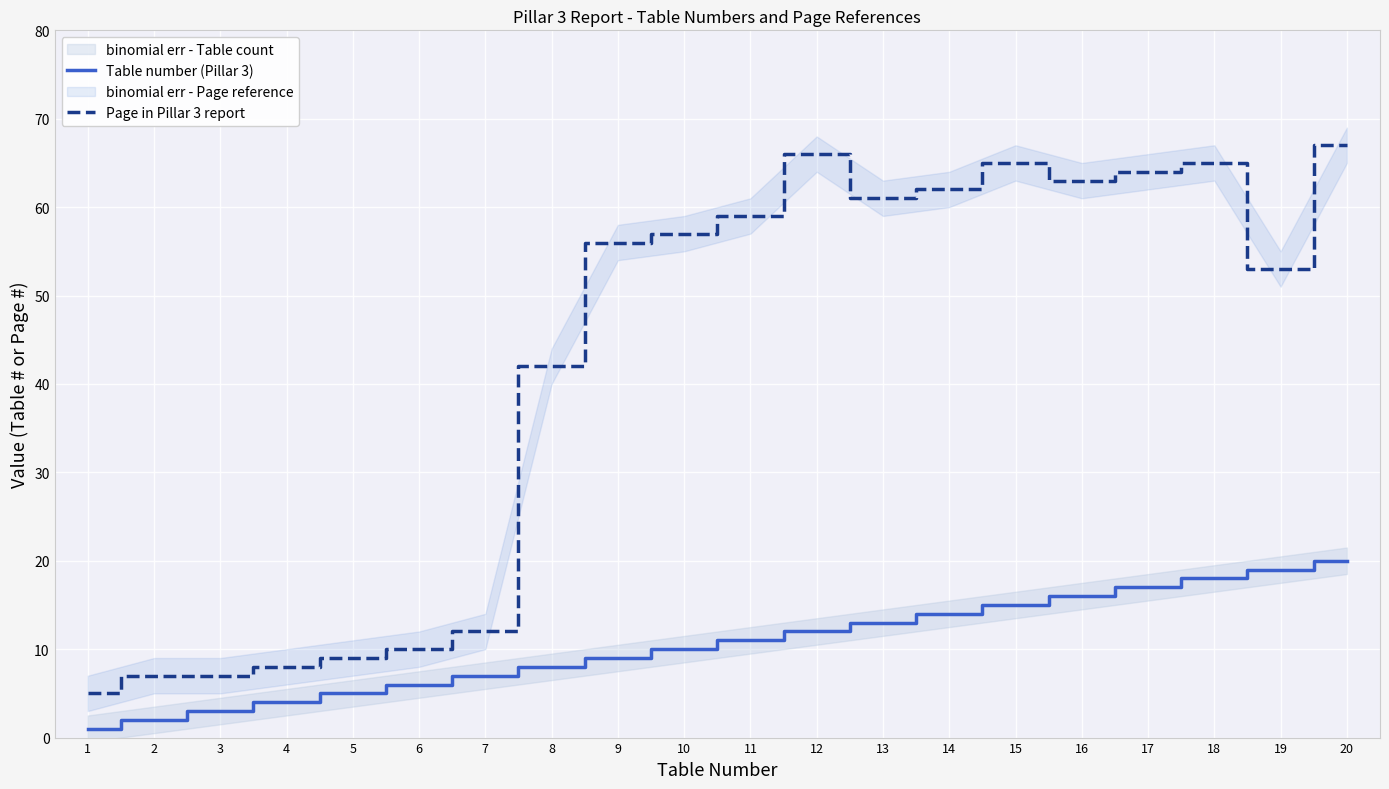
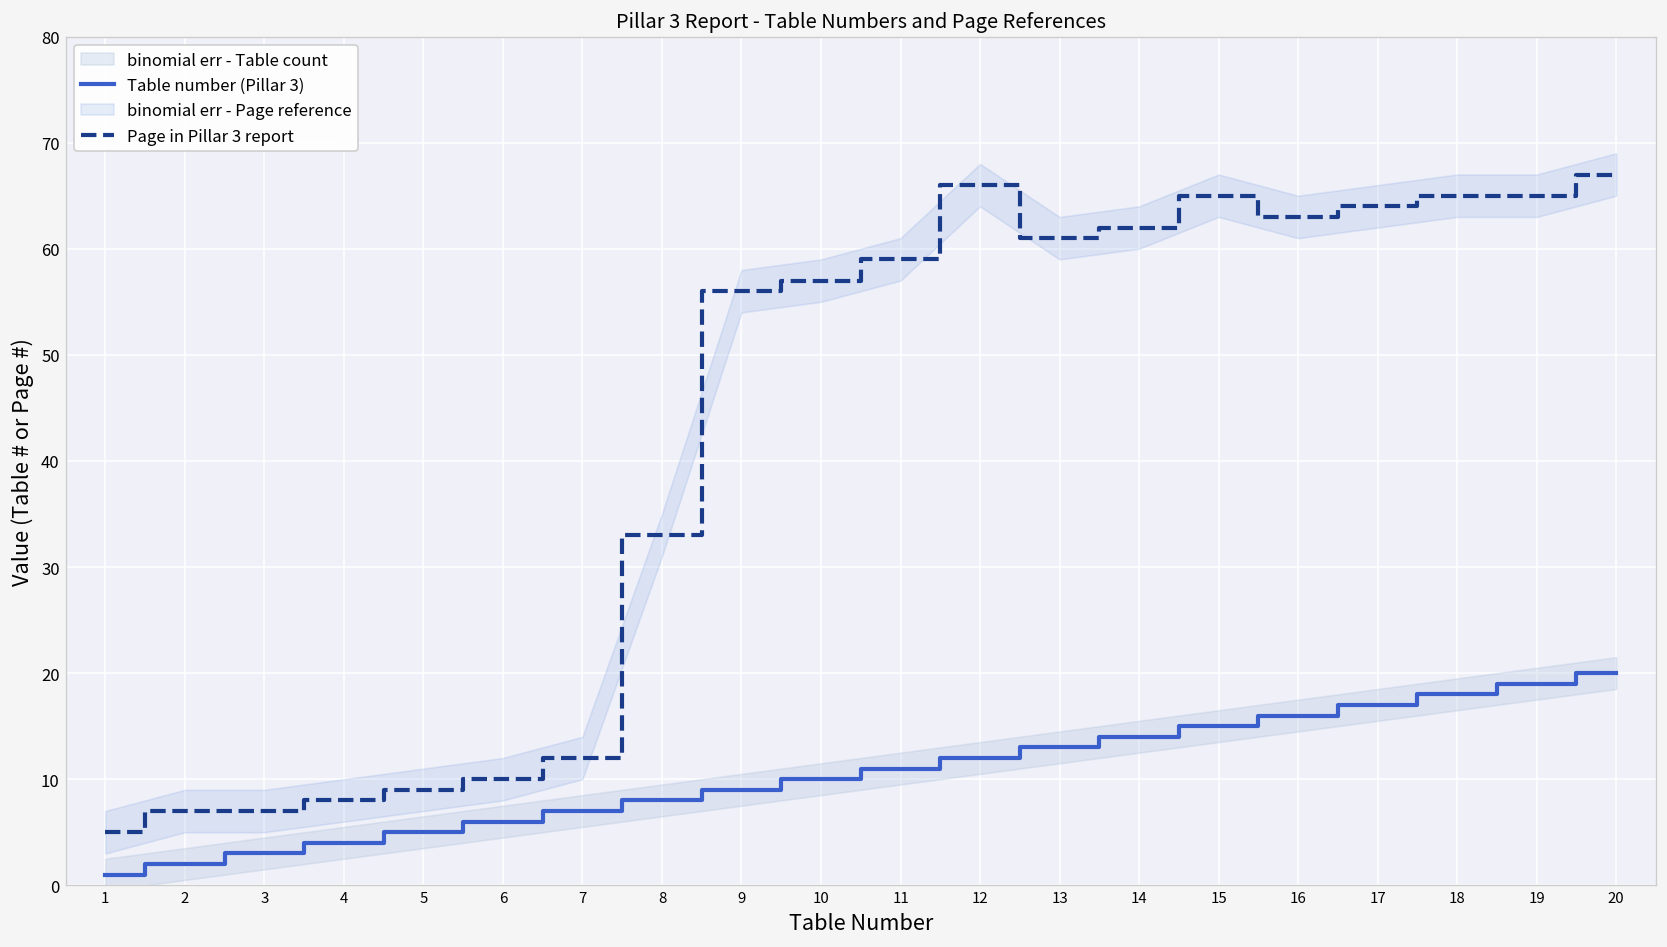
Page in Pillar 3 report, 8: 42 -> 33
Page in Pillar 3 report, 19: 53 -> 65
